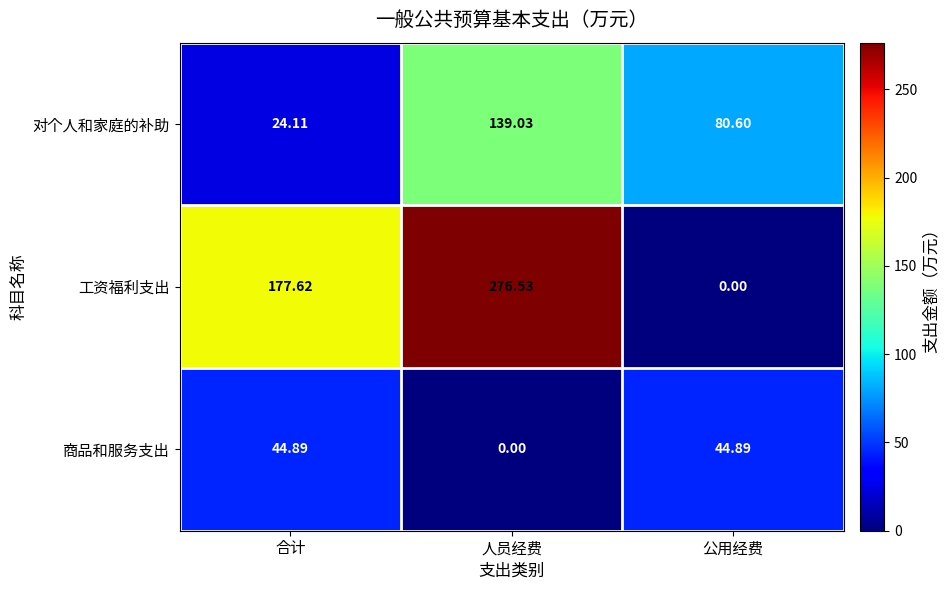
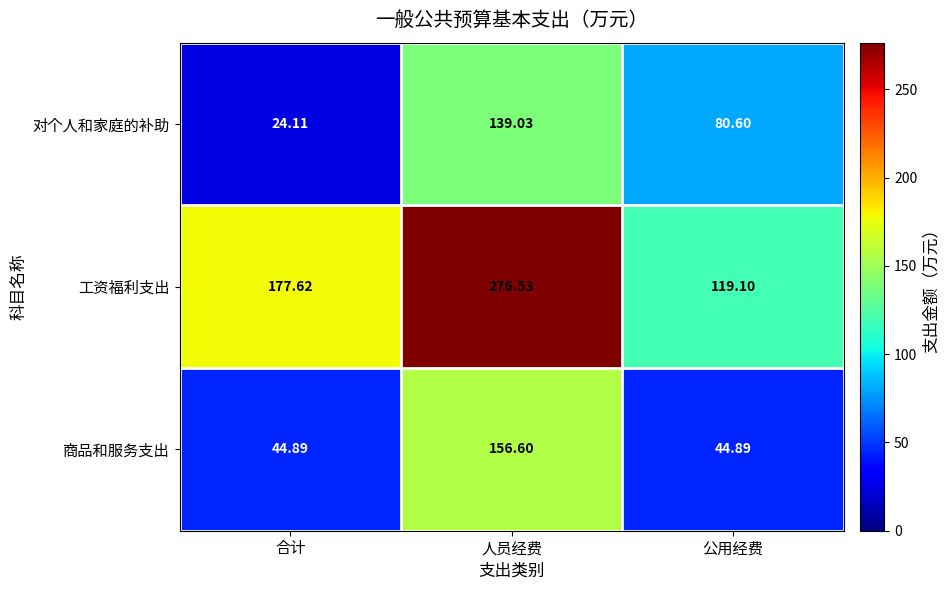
工资福利支出, 公用经费: 0.00 -> 119.10
商品和服务支出, 人员经费: 0.00 -> 156.60
